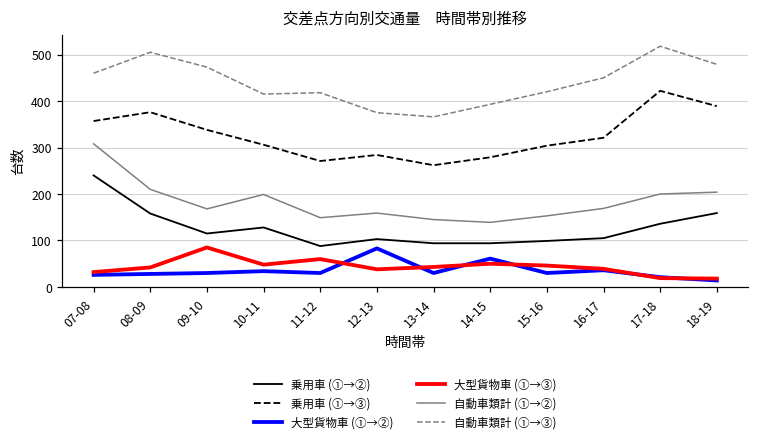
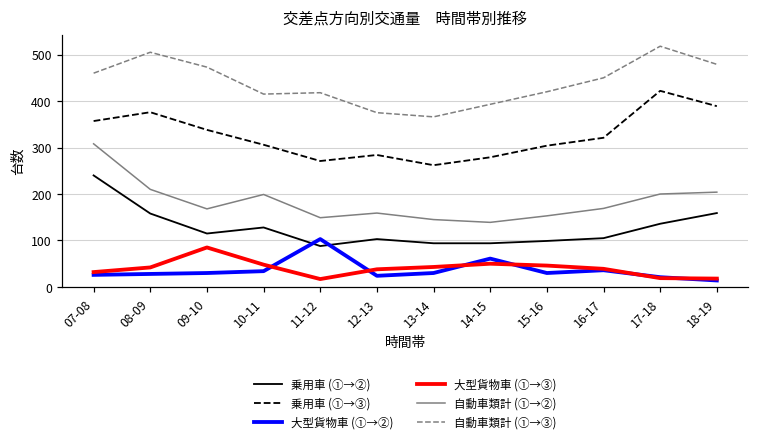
大型貨物車 (①→②), 11-12: 30 -> 100
大型貨物車 (①→③), 11-12: 60 -> 20
大型貨物車 (①→②), 12-13: 80 -> 20
